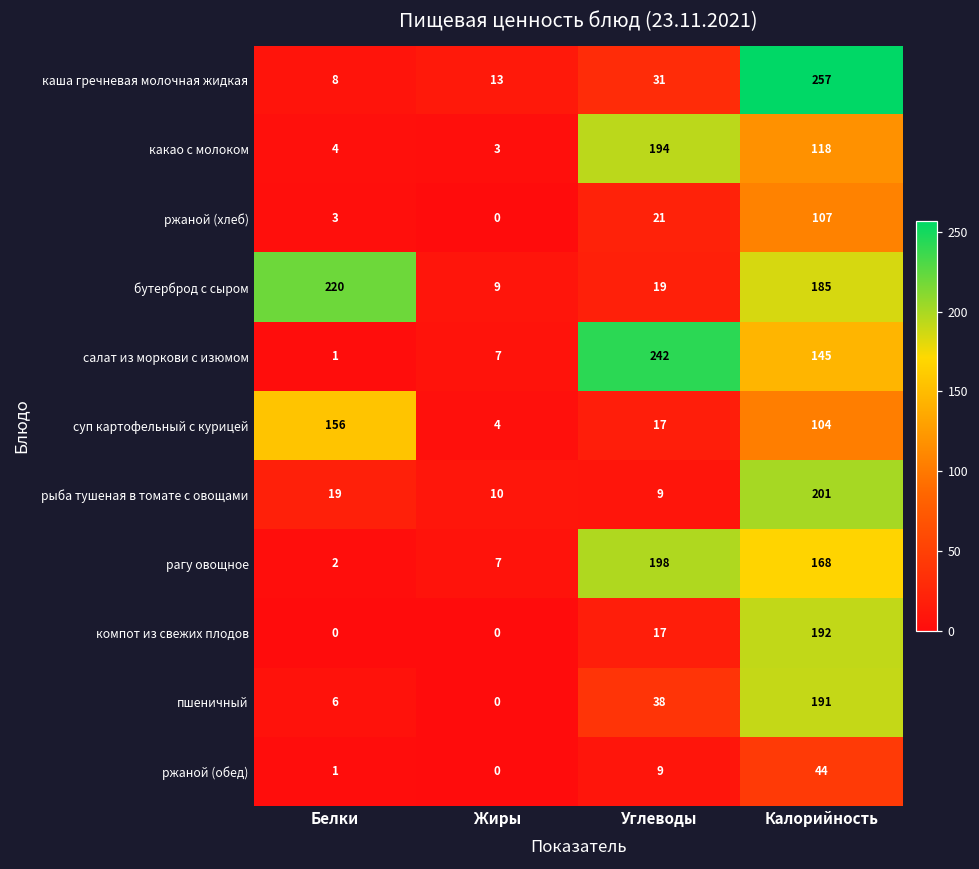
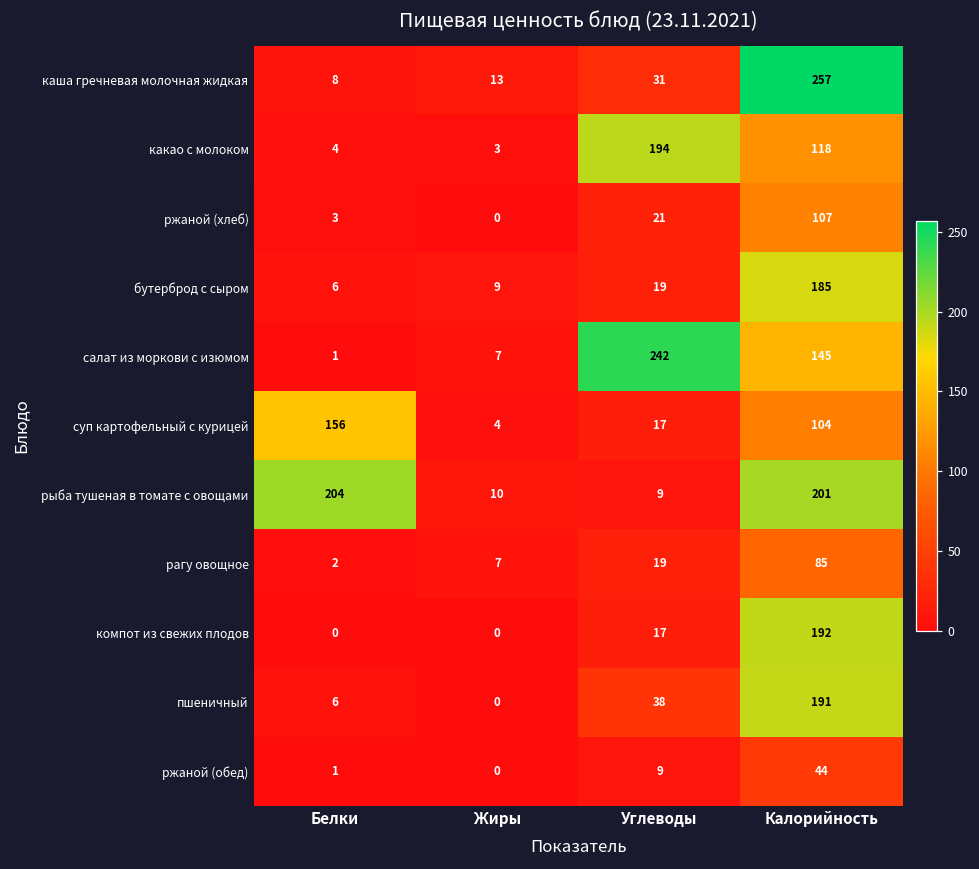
бутерброд с сыром, Белки: 220 -> 6
рыба тушеная в томате с овощами, Белки: 19 -> 204
рагу овощное, Углеводы: 198 -> 19
рагу овощное, Калорийность: 168 -> 85
